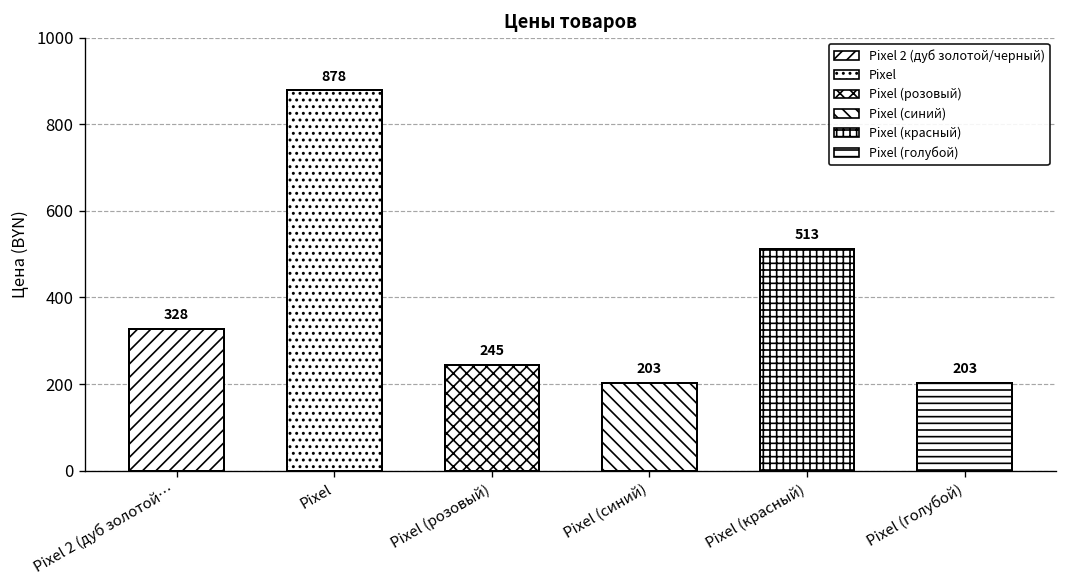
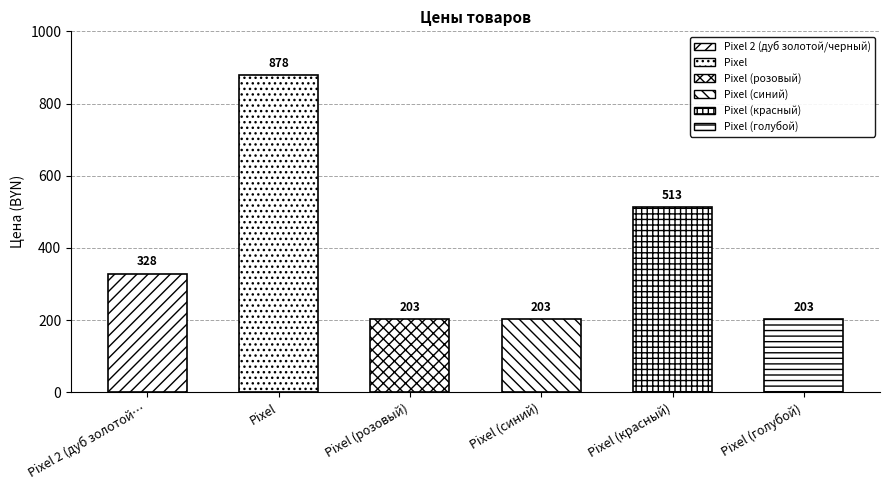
Pixel (розовый): 245 -> 203
